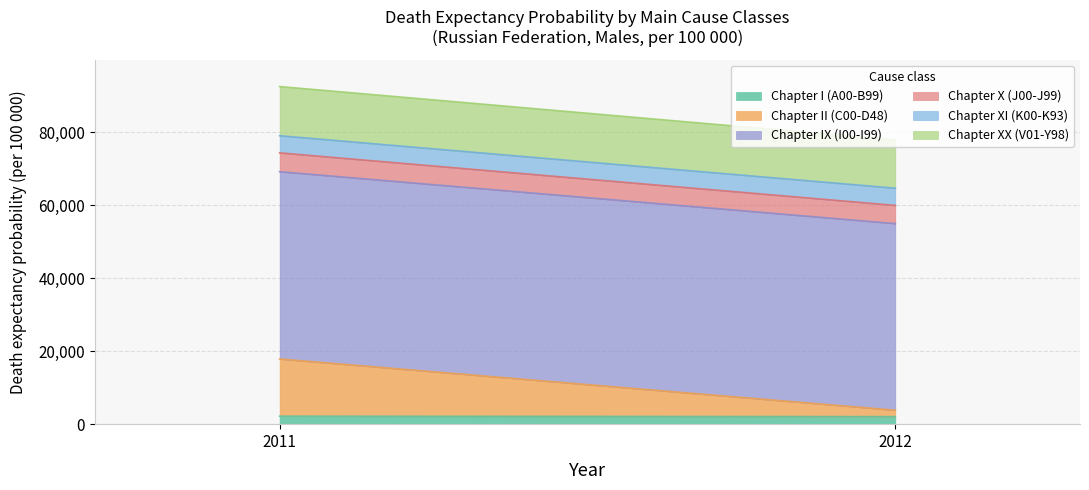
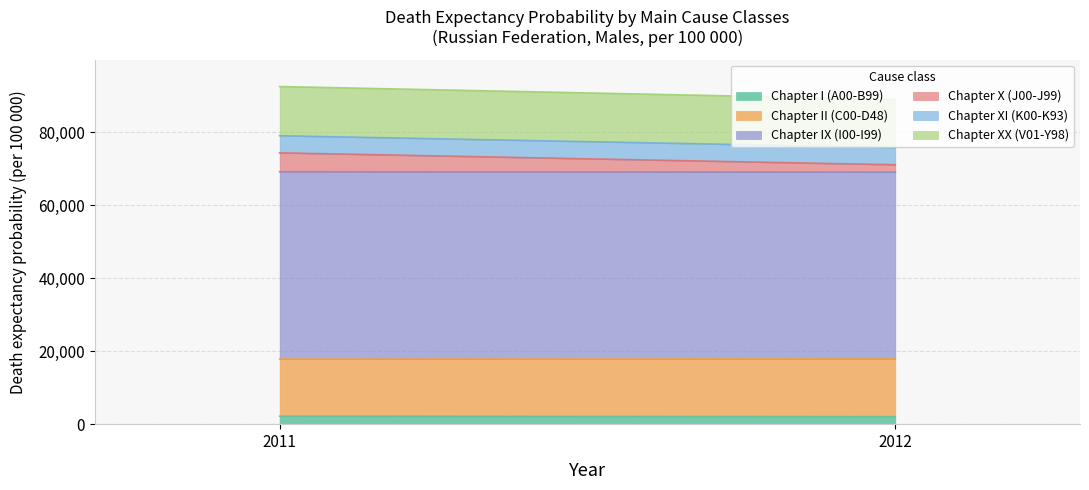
Chapter II (C00-D48), 2012: 2,000 -> 16,000
Chapter X (J00-J99), 2012: 5,000 -> 2,000
